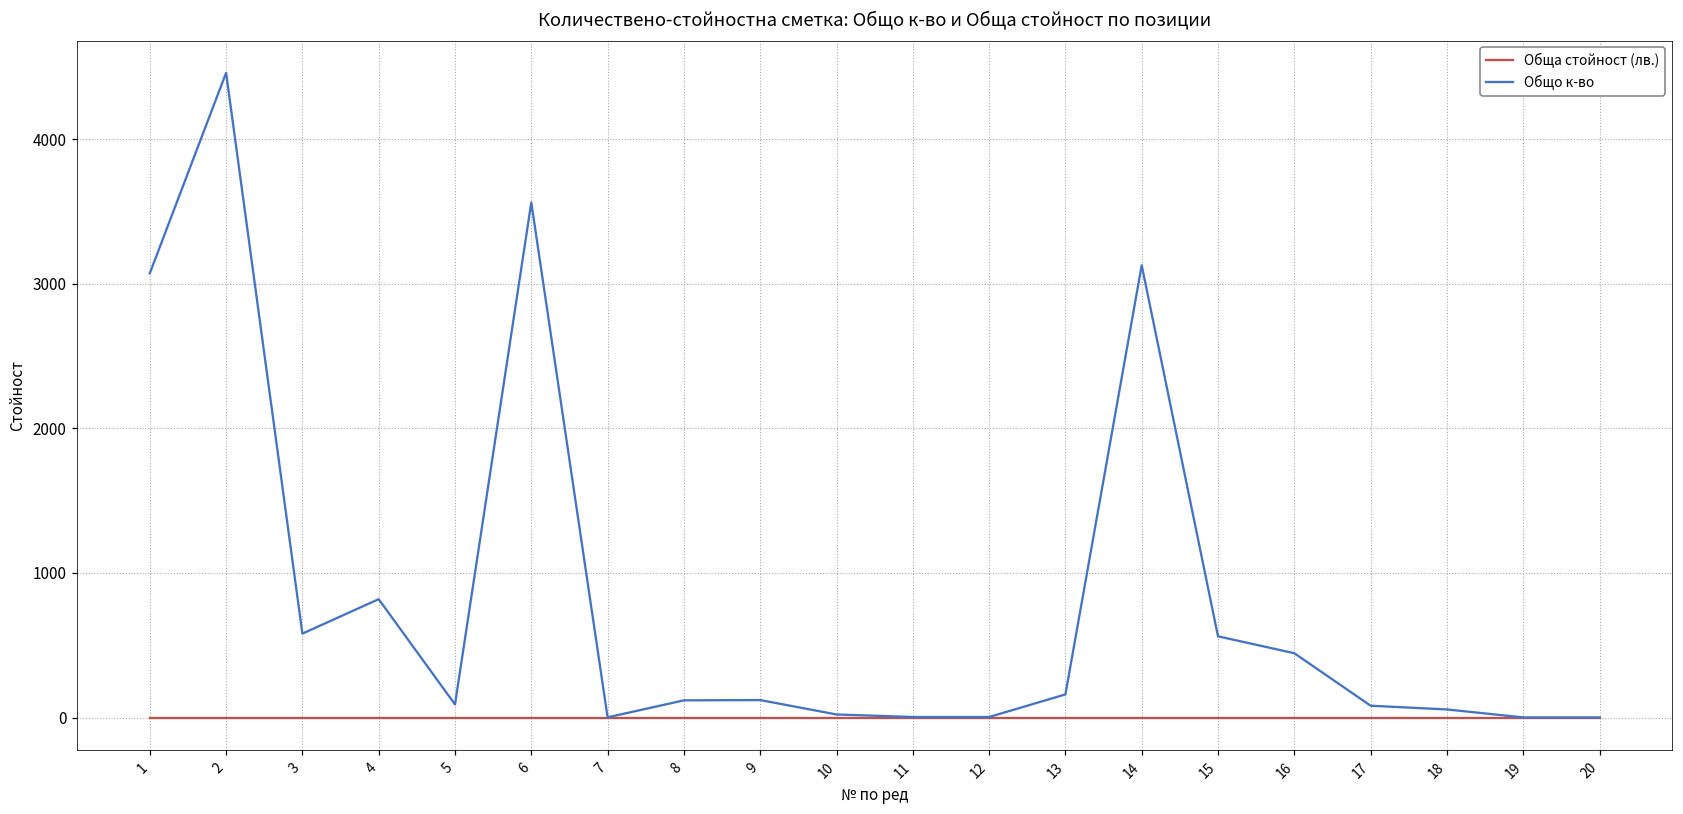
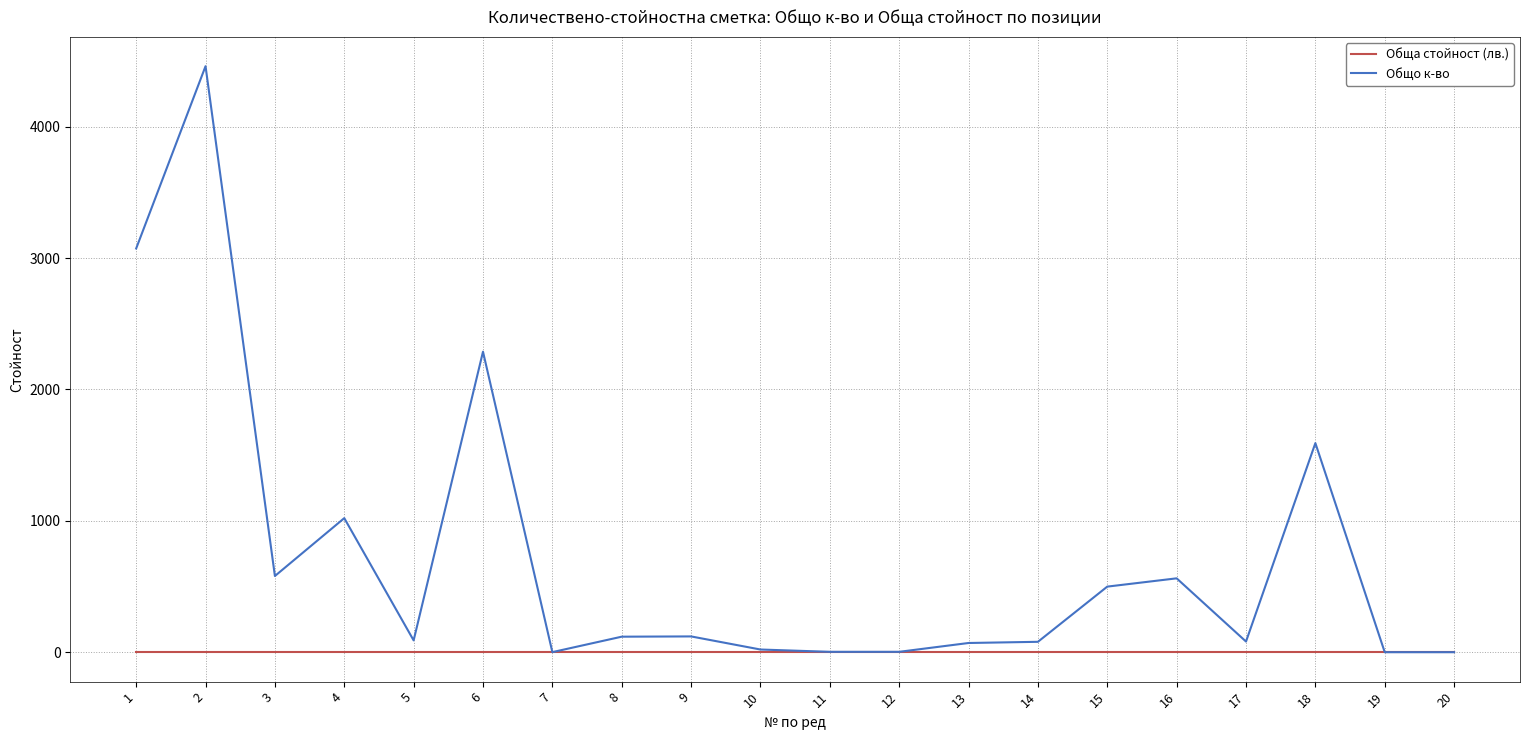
Общо к-во, 4: 820 -> 1020
Общо к-во, 6: 3560 -> 2290
Общо к-во, 13: 160 -> 70
Общо к-во, 14: 3130 -> 80
Общо к-во, 15: 560 -> 500
Общо к-во, 16: 450 -> 560
Общо к-во, 18: 60 -> 1590
